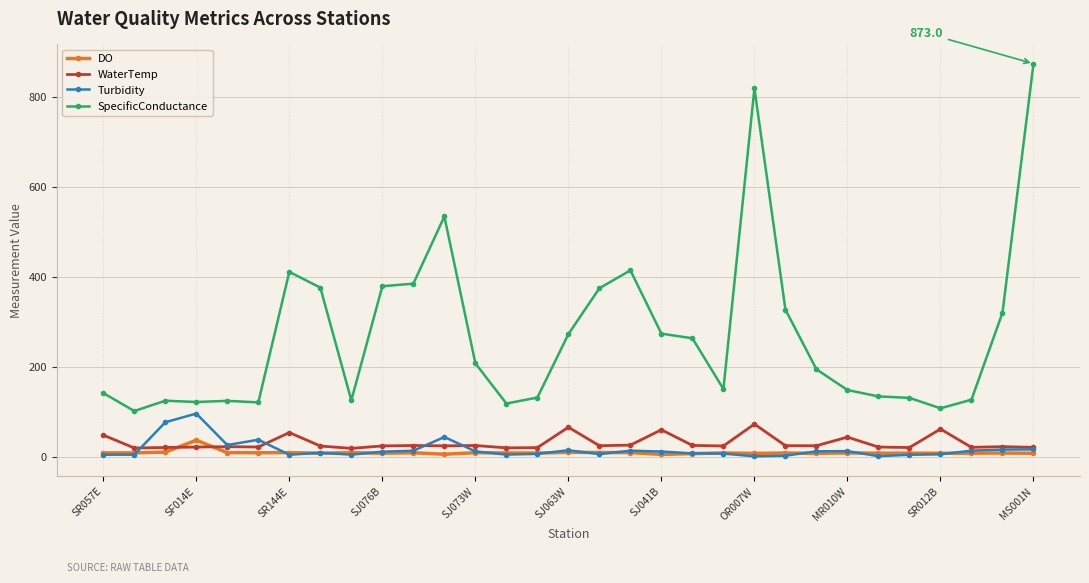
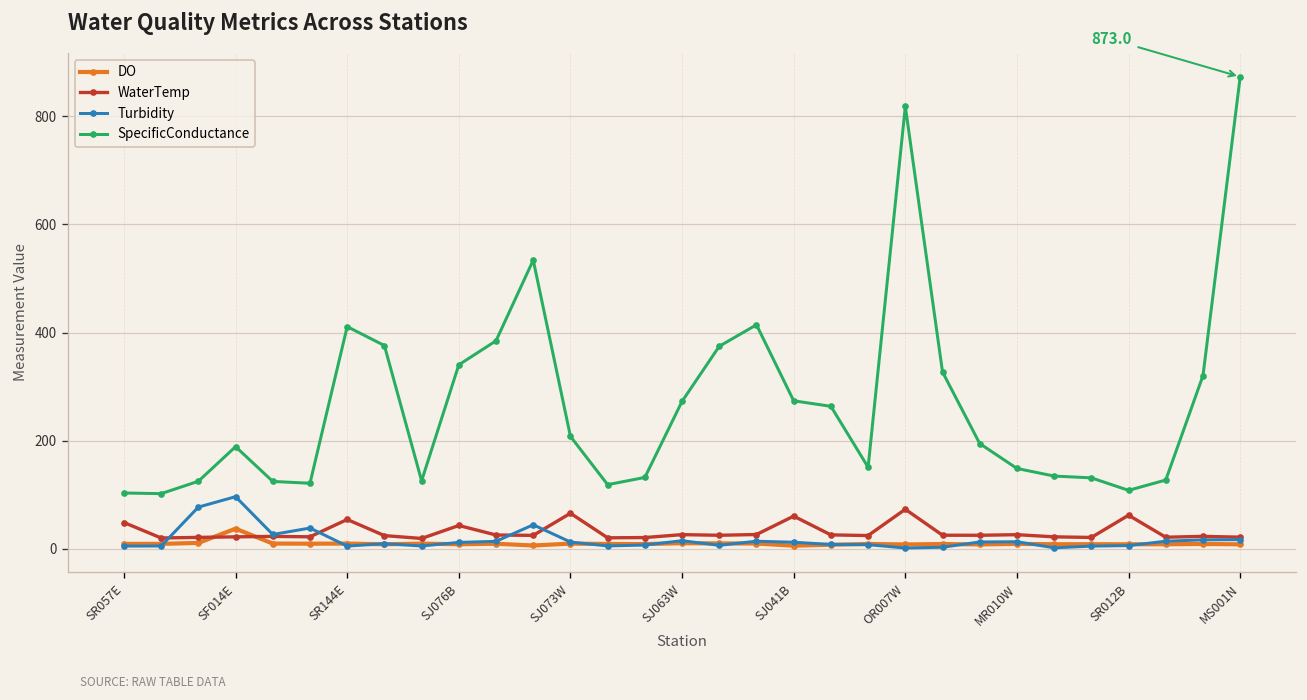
SpecificConductance, SR057E: 140 -> 100
SpecificConductance, SF014E: 120 -> 190
WaterTemp, SJ076B: 20 -> 40
SpecificConductance, SJ076B: 380 -> 340
WaterTemp, SJ073W: 30 -> 70
WaterTemp, SJ063W: 70 -> 30
WaterTemp, MR010W: 40 -> 30
